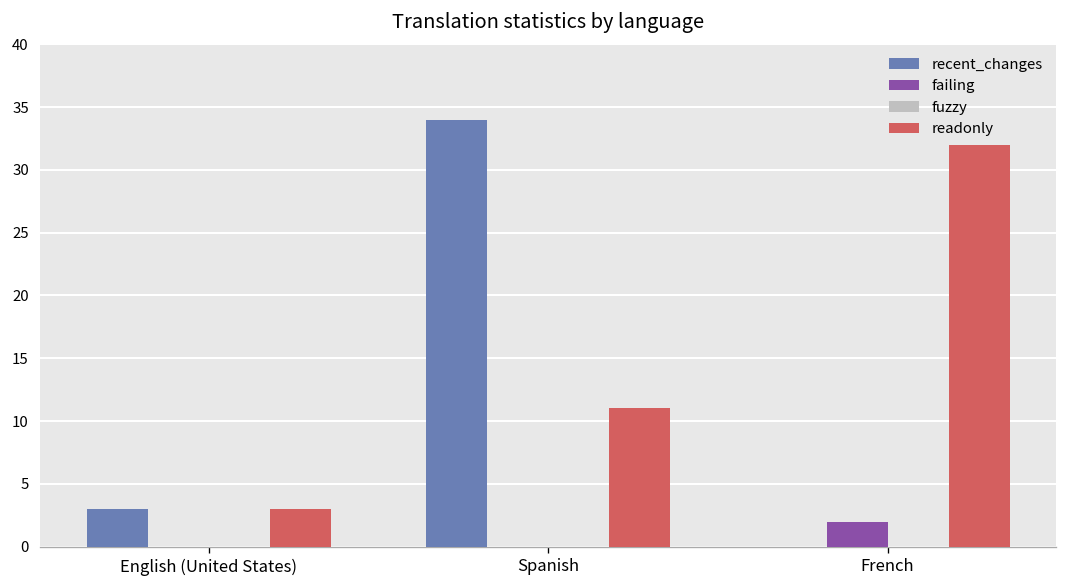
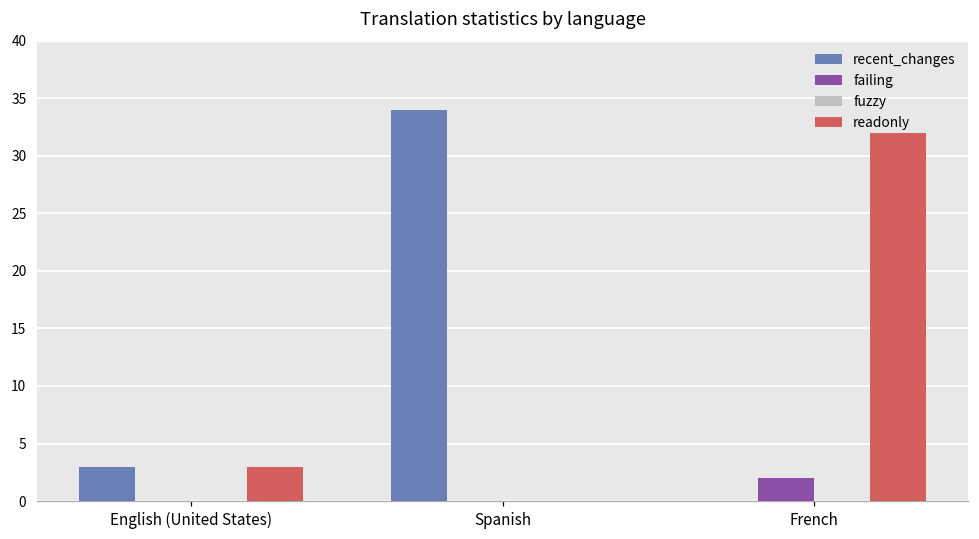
readonly, Spanish: 11 -> 0
